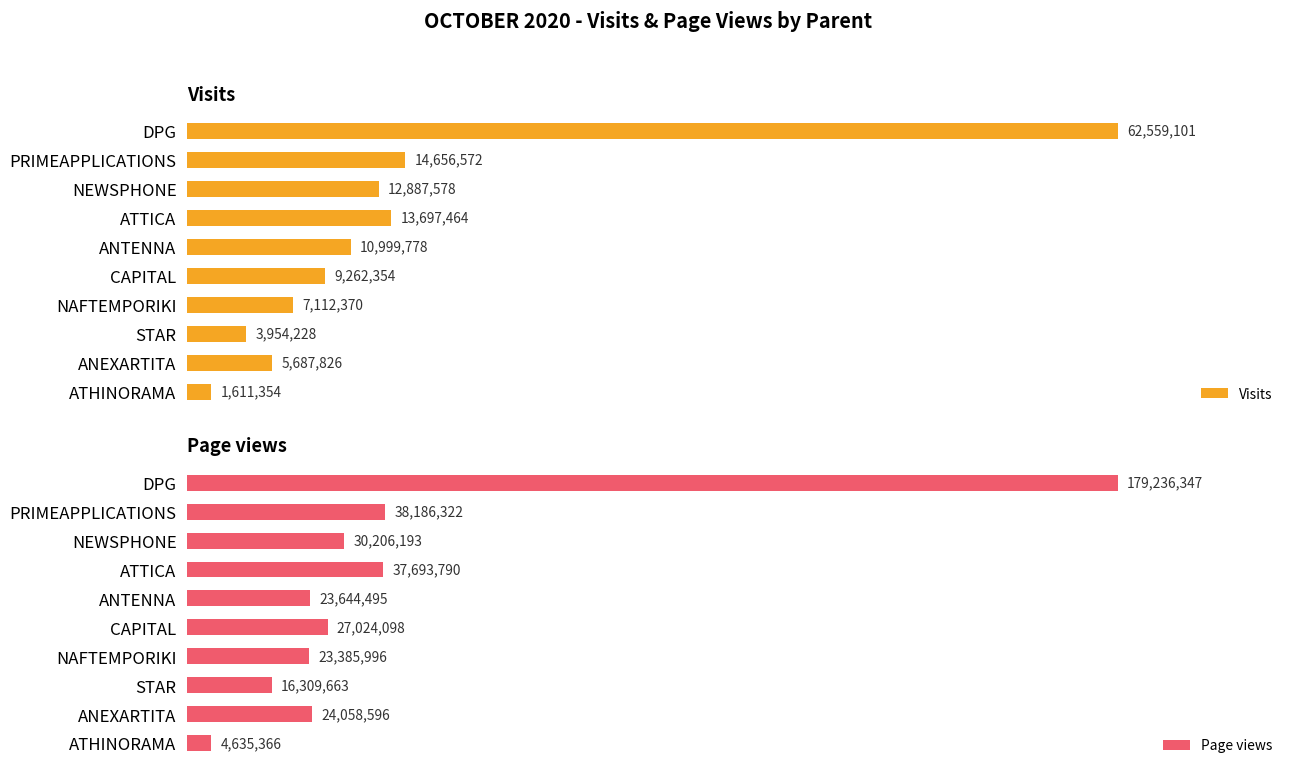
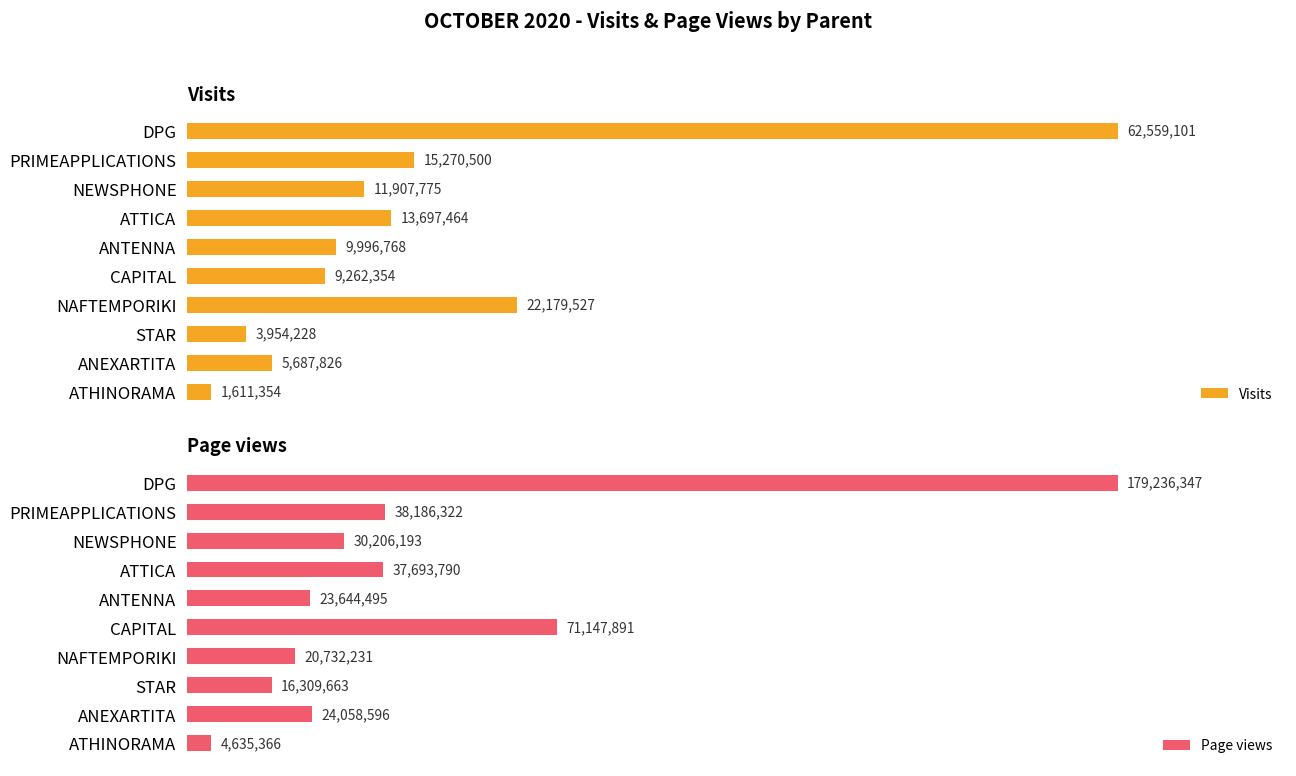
Visits, PRIMEAPPLICATIONS: 14,656,572 -> 15,270,500
Visits, NEWSPHONE: 12,887,578 -> 11,907,775
Visits, ANTENNA: 10,999,778 -> 9,996,768
Visits, NAFTEMPORIKI: 7,112,370 -> 22,179,527
Page views, CAPITAL: 27,024,098 -> 71,147,891
Page views, NAFTEMPORIKI: 23,385,996 -> 20,732,231
